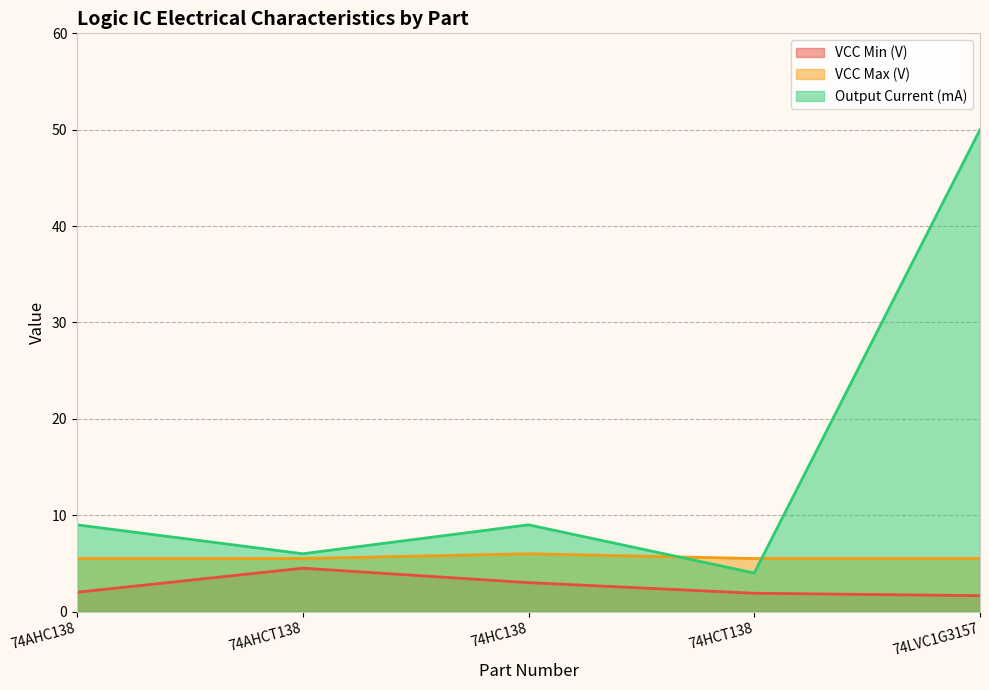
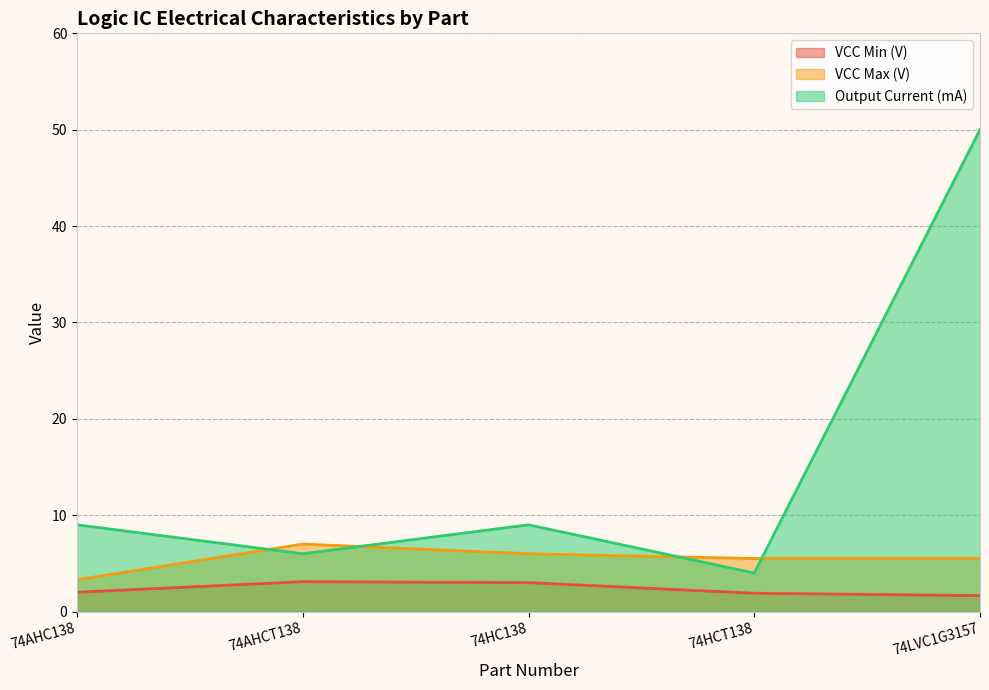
VCC Max (V), 74AHC138: 6 -> 3
VCC Min (V), 74AHCT138: 5 -> 3
VCC Max (V), 74AHCT138: 6 -> 7
